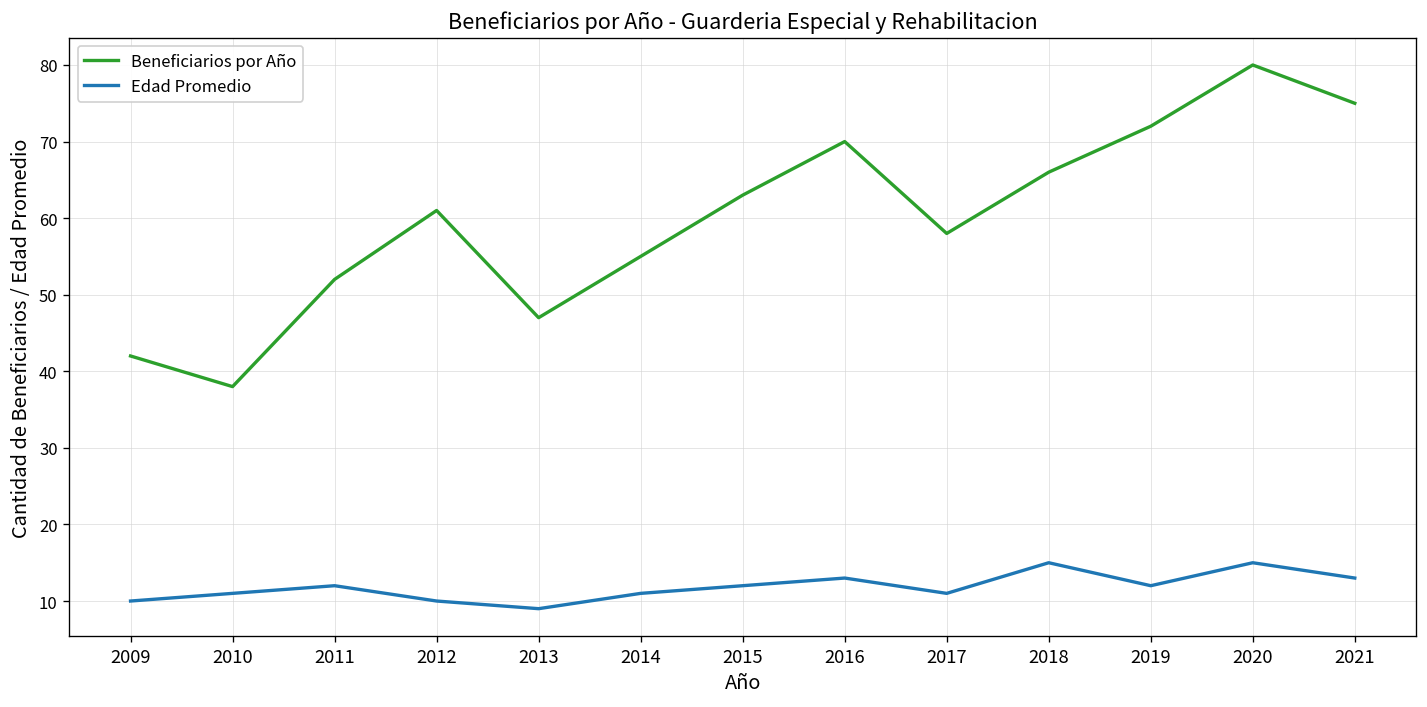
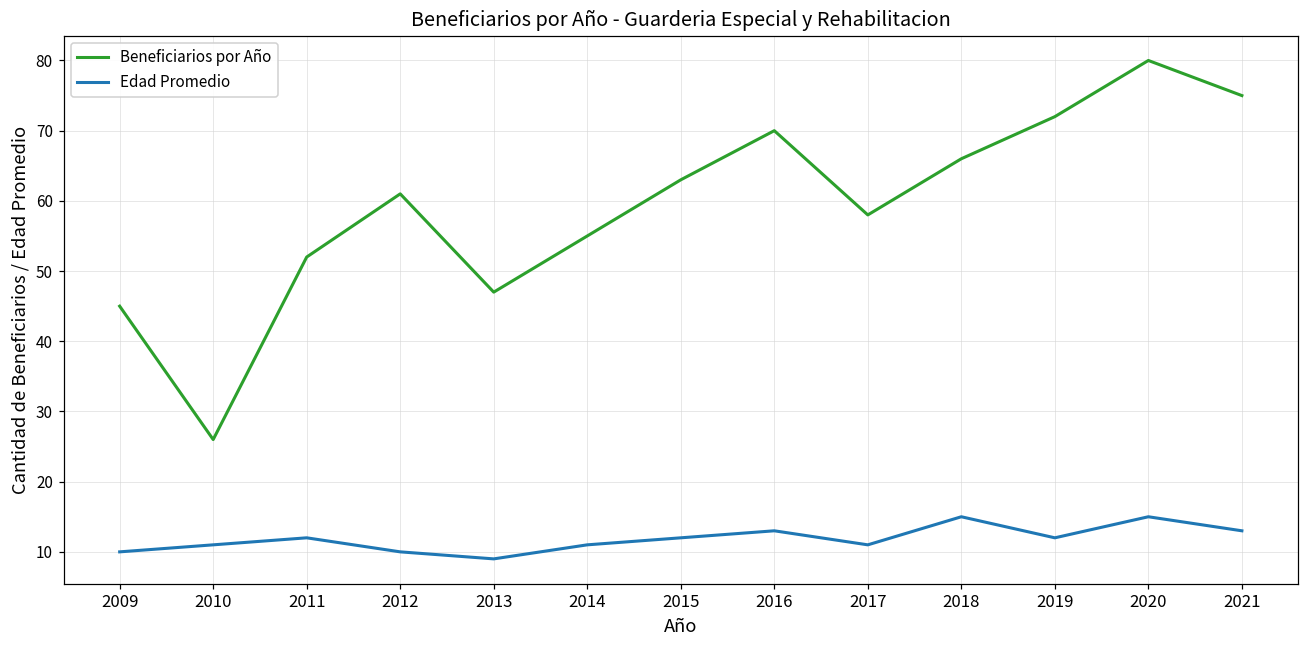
Beneficiarios por Año, 2009: 42 -> 45
Beneficiarios por Año, 2010: 38 -> 26
